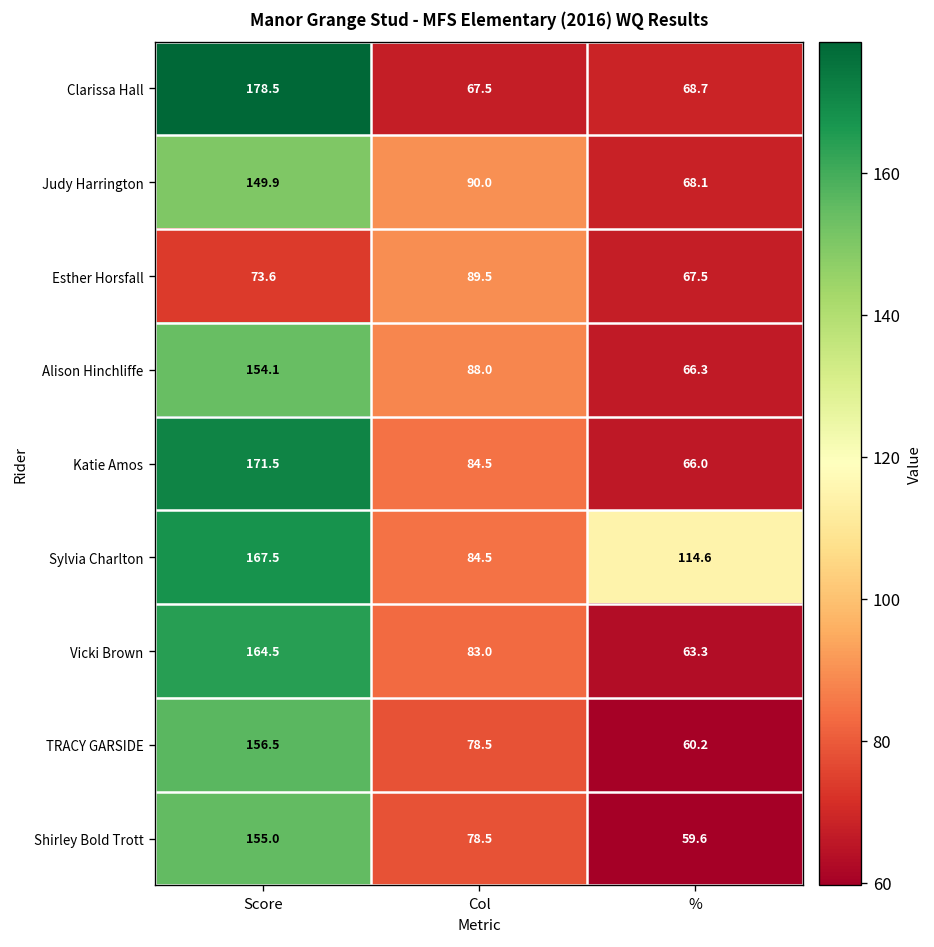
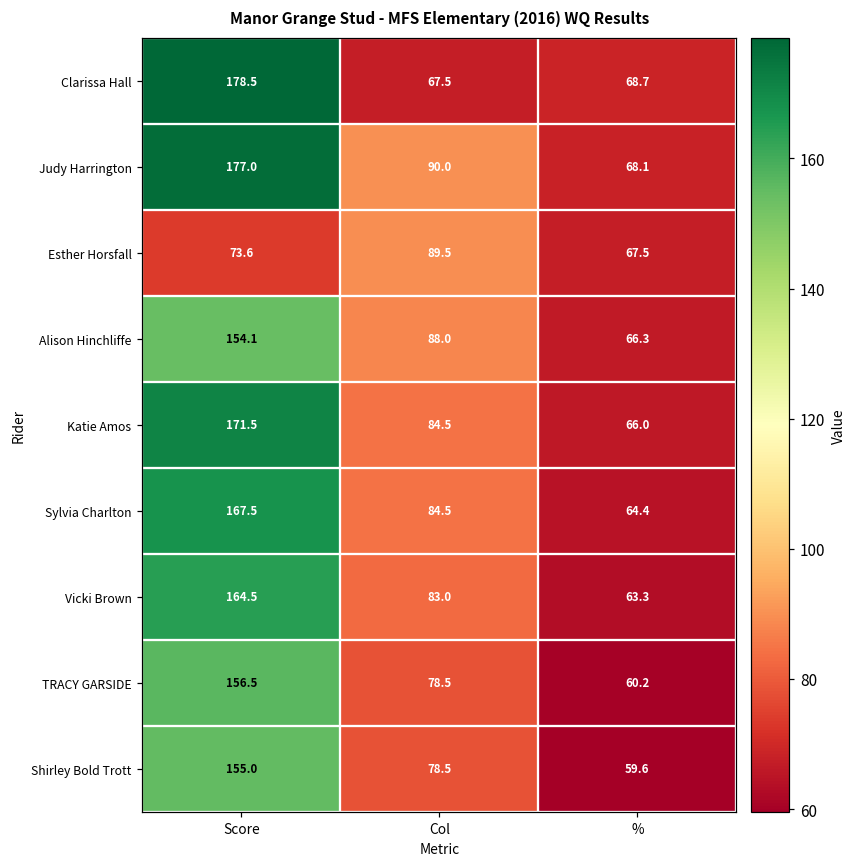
Judy Harrington, Score: 149.9 -> 177.0
Sylvia Charlton, %: 114.6 -> 64.4
